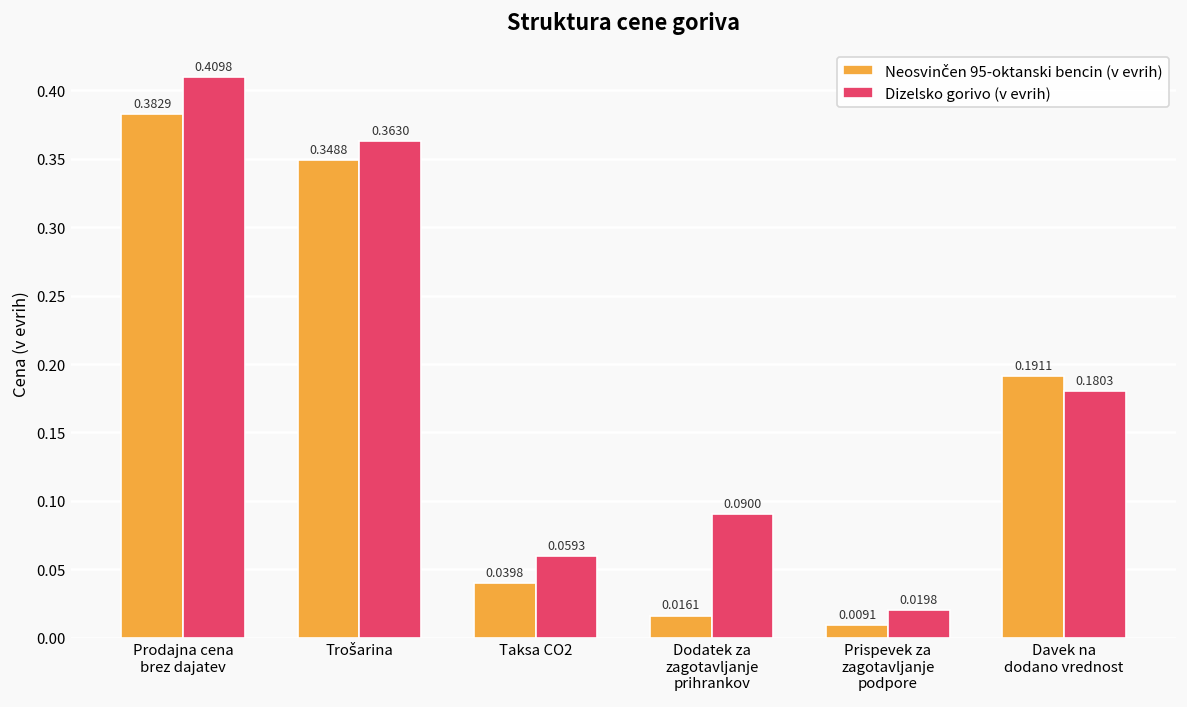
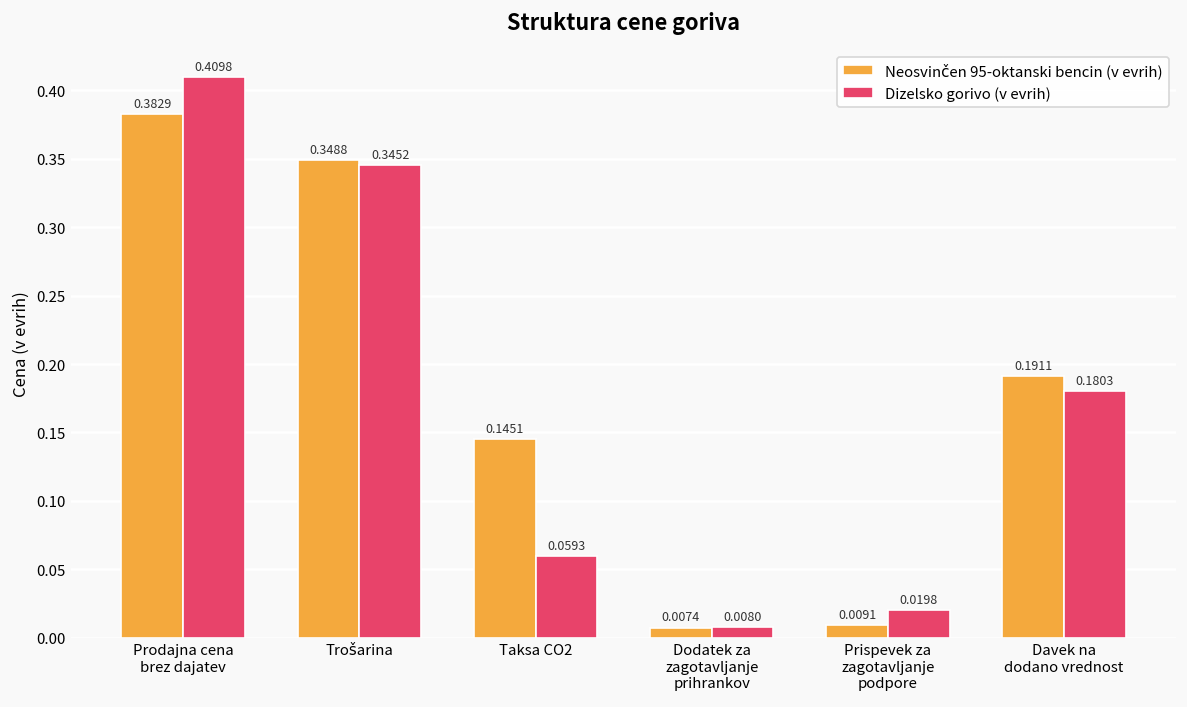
Dizelsko gorivo (v evrih), Trošarina: 0.3630 -> 0.3452
Neosvinčen 95-oktanski bencin (v evrih), Taksa CO2: 0.0398 -> 0.1451
Neosvinčen 95-oktanski bencin (v evrih), Dodatek za zagotavljanje prihrankov: 0.0161 -> 0.0074
Dizelsko gorivo (v evrih), Dodatek za zagotavljanje prihrankov: 0.0900 -> 0.0080
